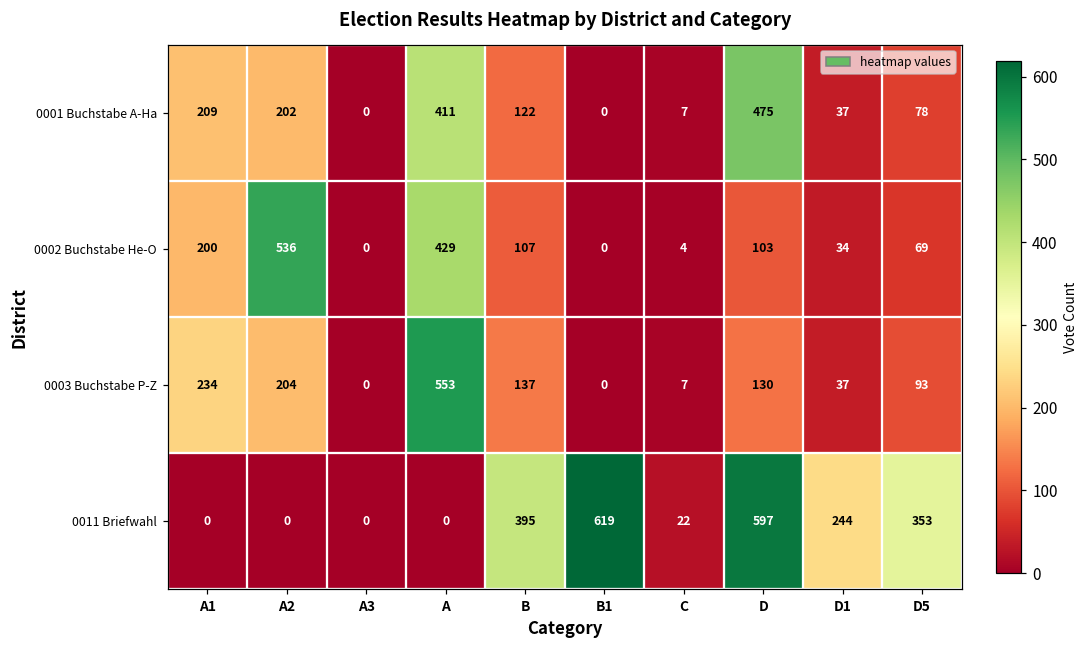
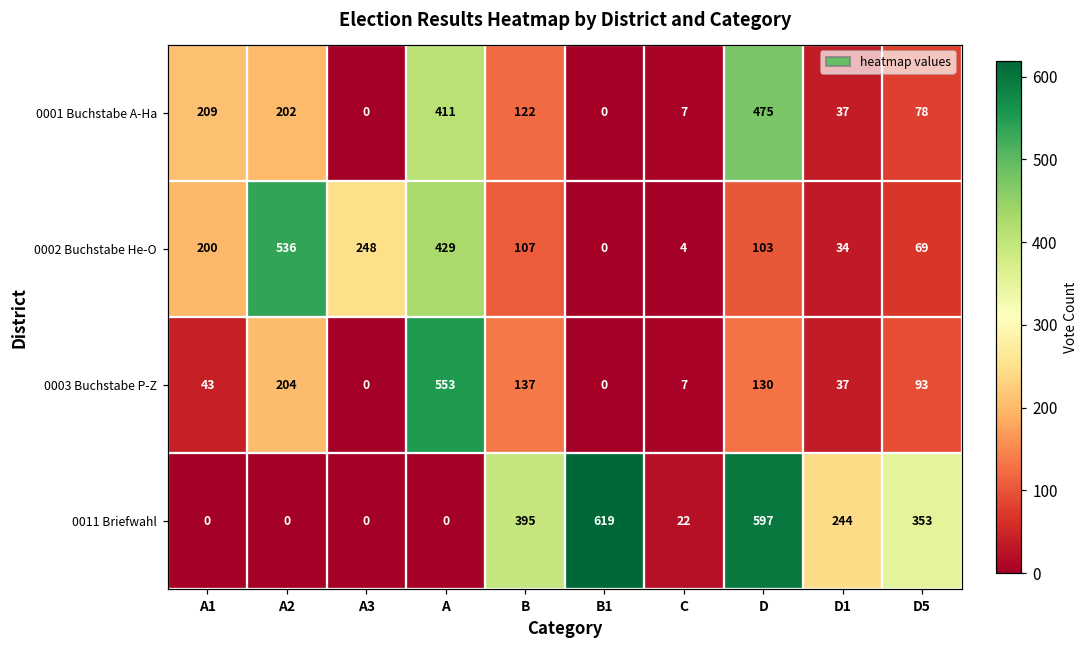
0002 Buchstabe He-O, A3: 0 -> 248
0003 Buchstabe P-Z, A1: 234 -> 43
